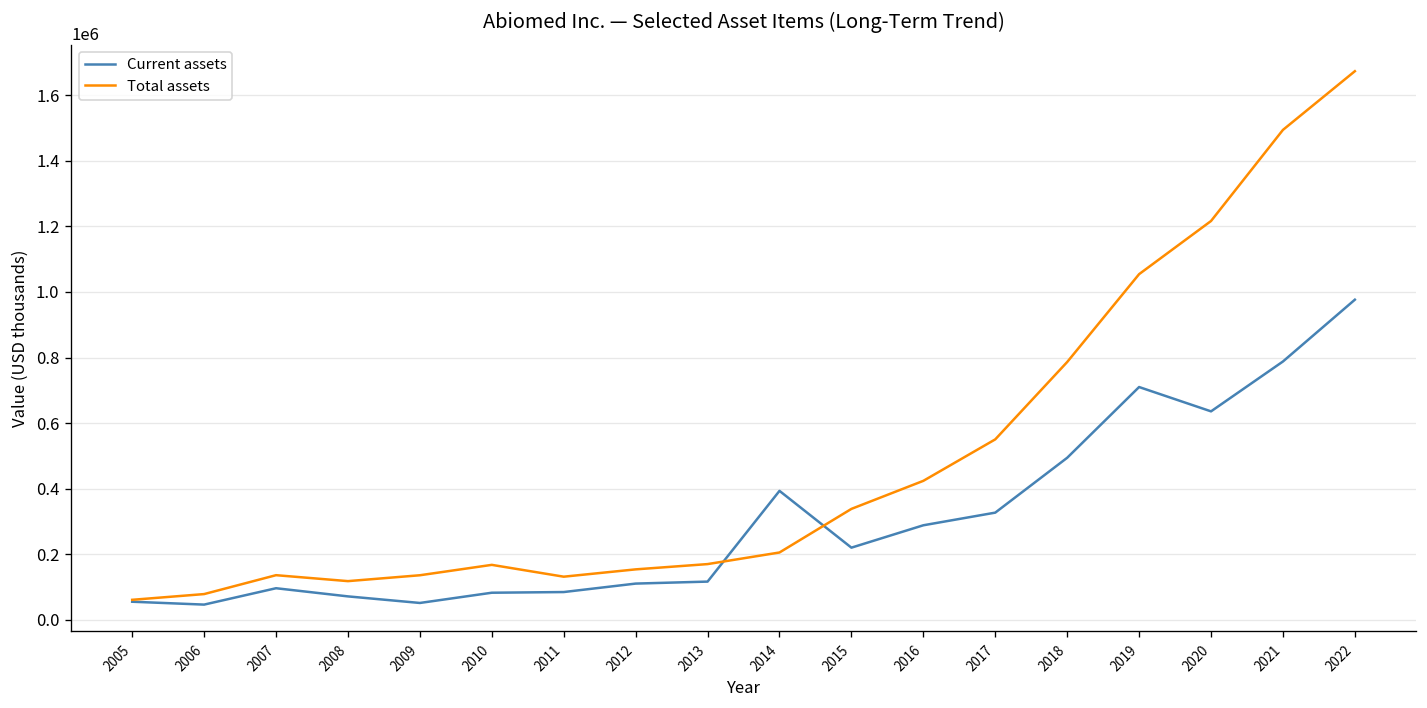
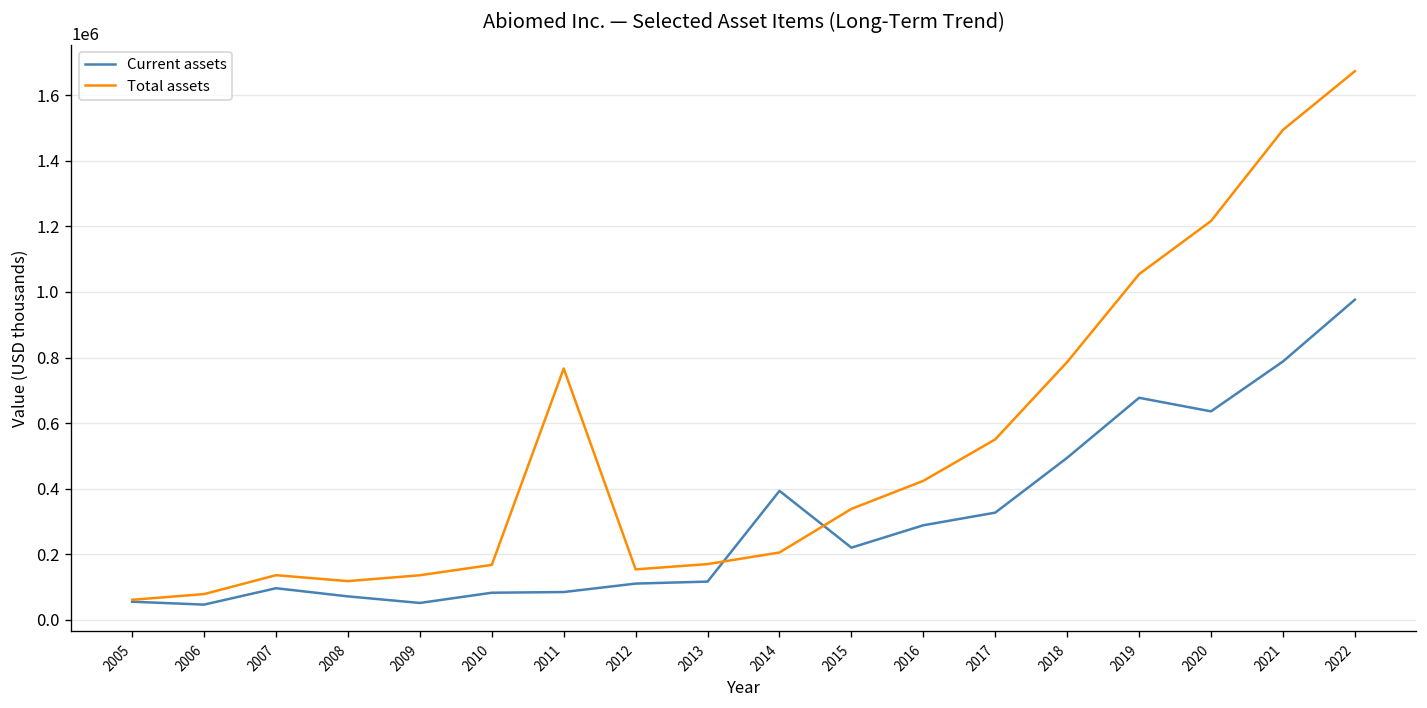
Total assets, 2011: 130000 -> 770000
Current assets, 2019: 710000 -> 680000
